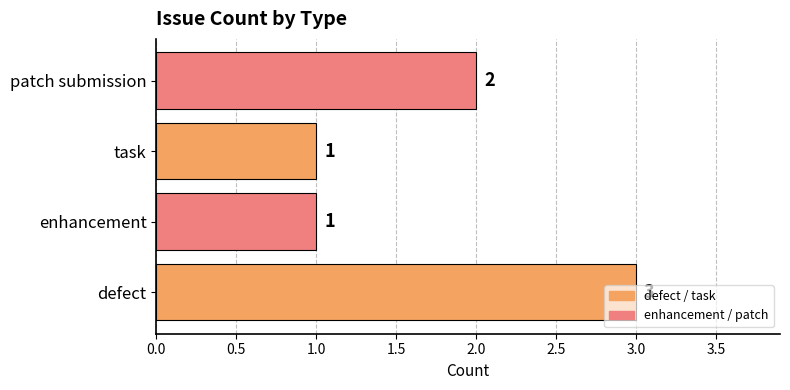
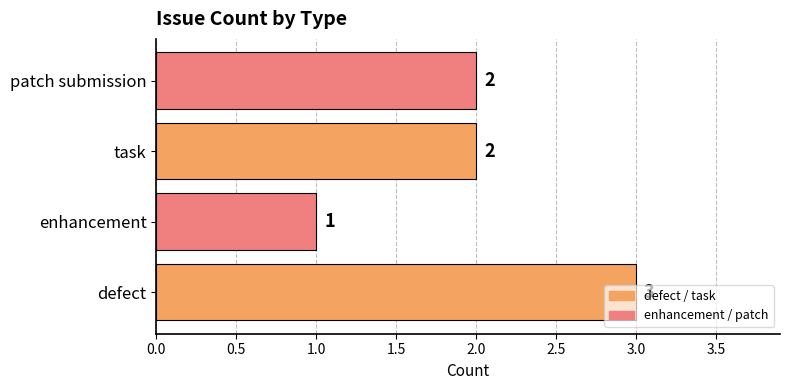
task: 1 -> 2
